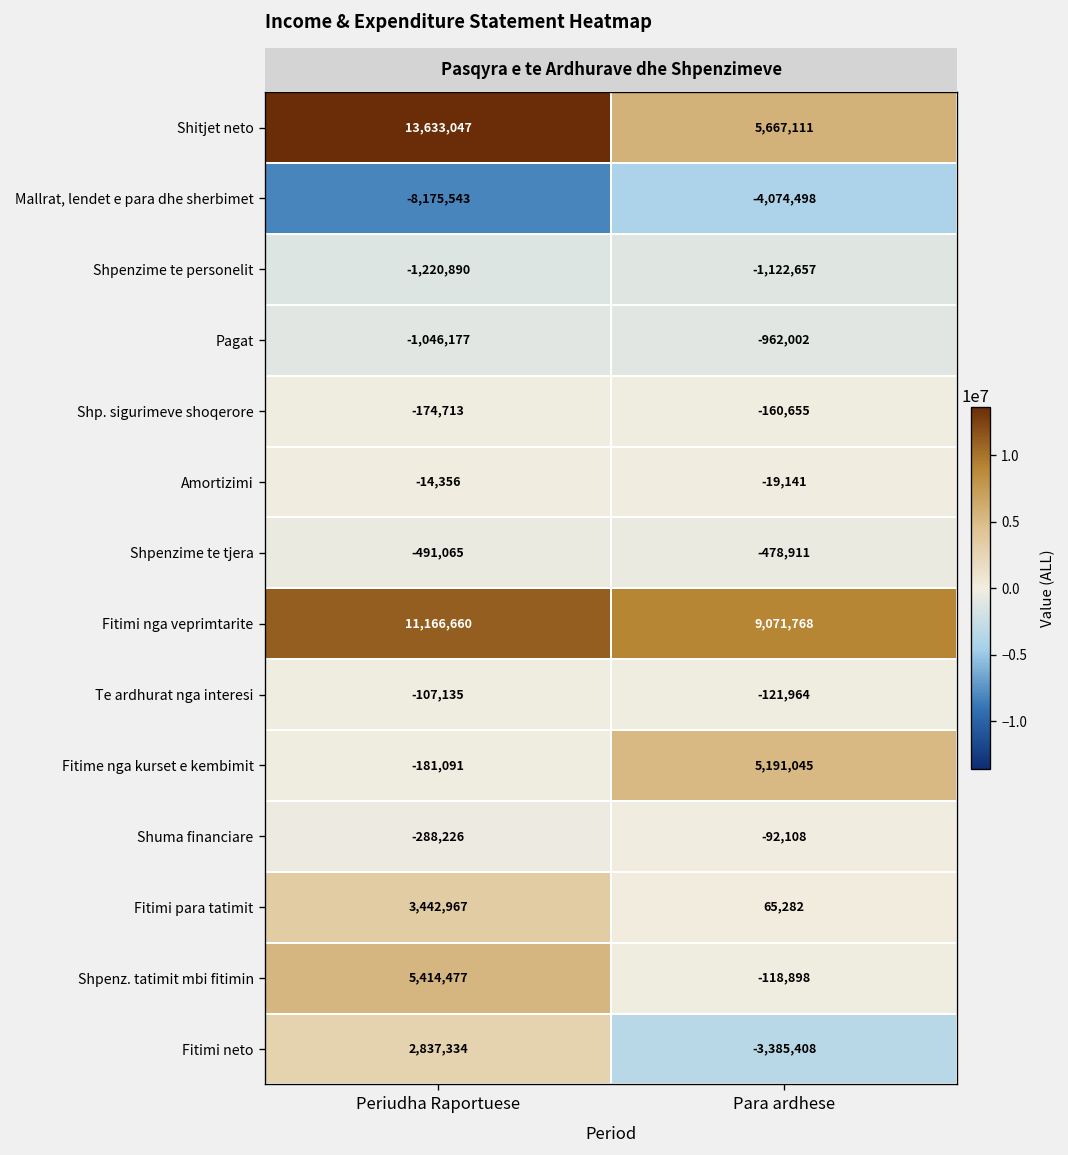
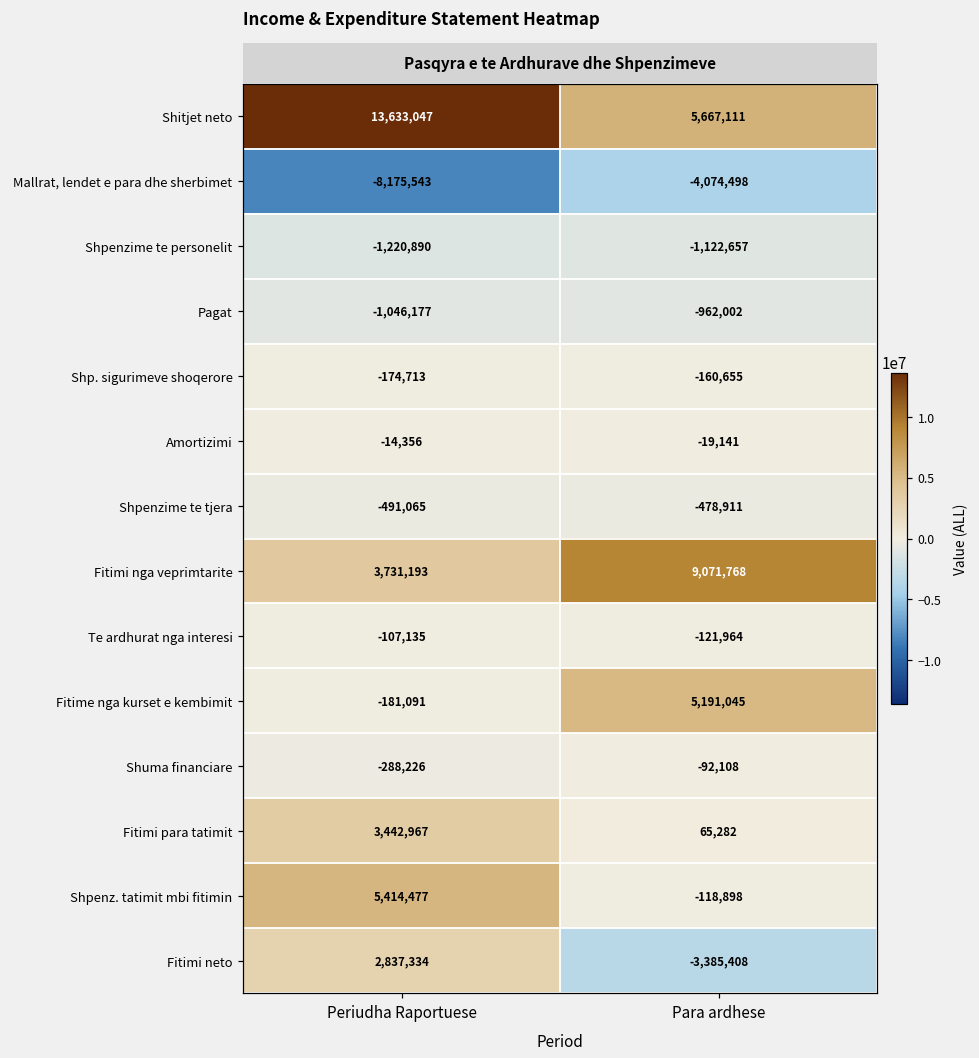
Fitimi nga veprimtarite, Periudha Raportuese: 11,166,660 -> 3,731,193
